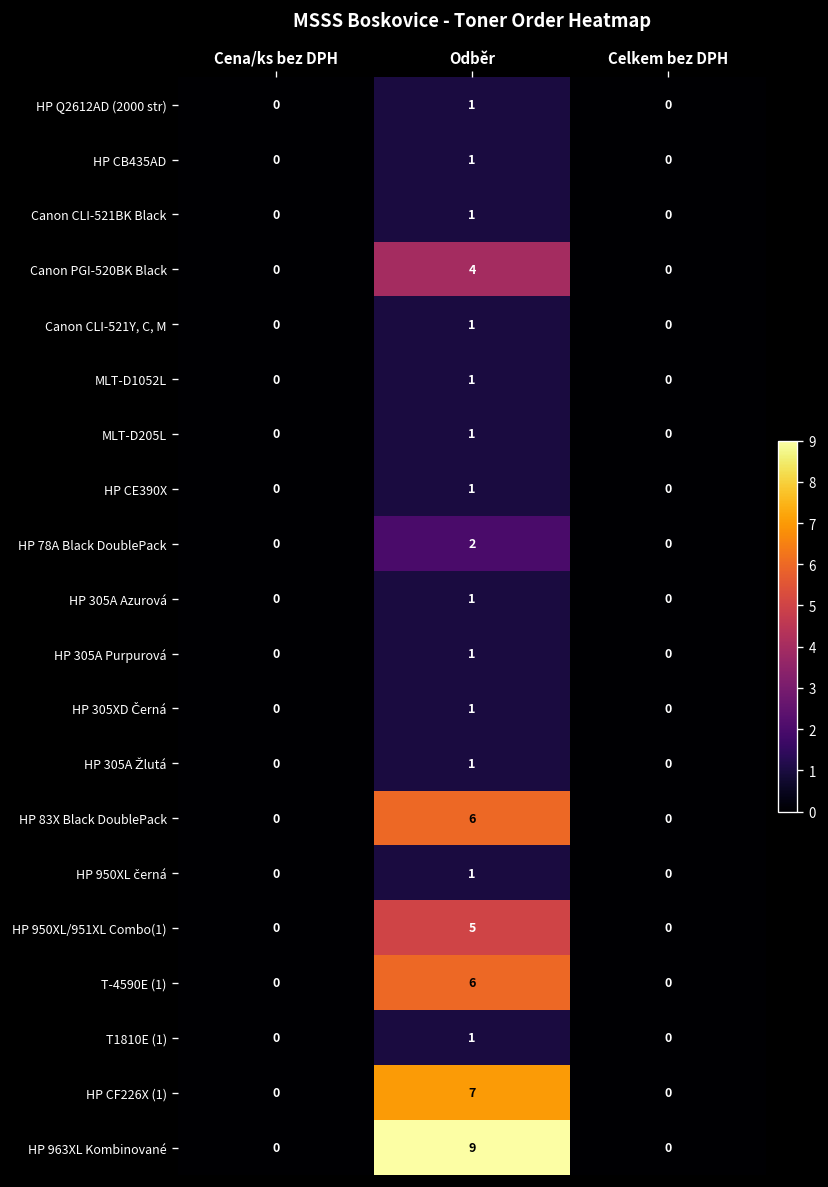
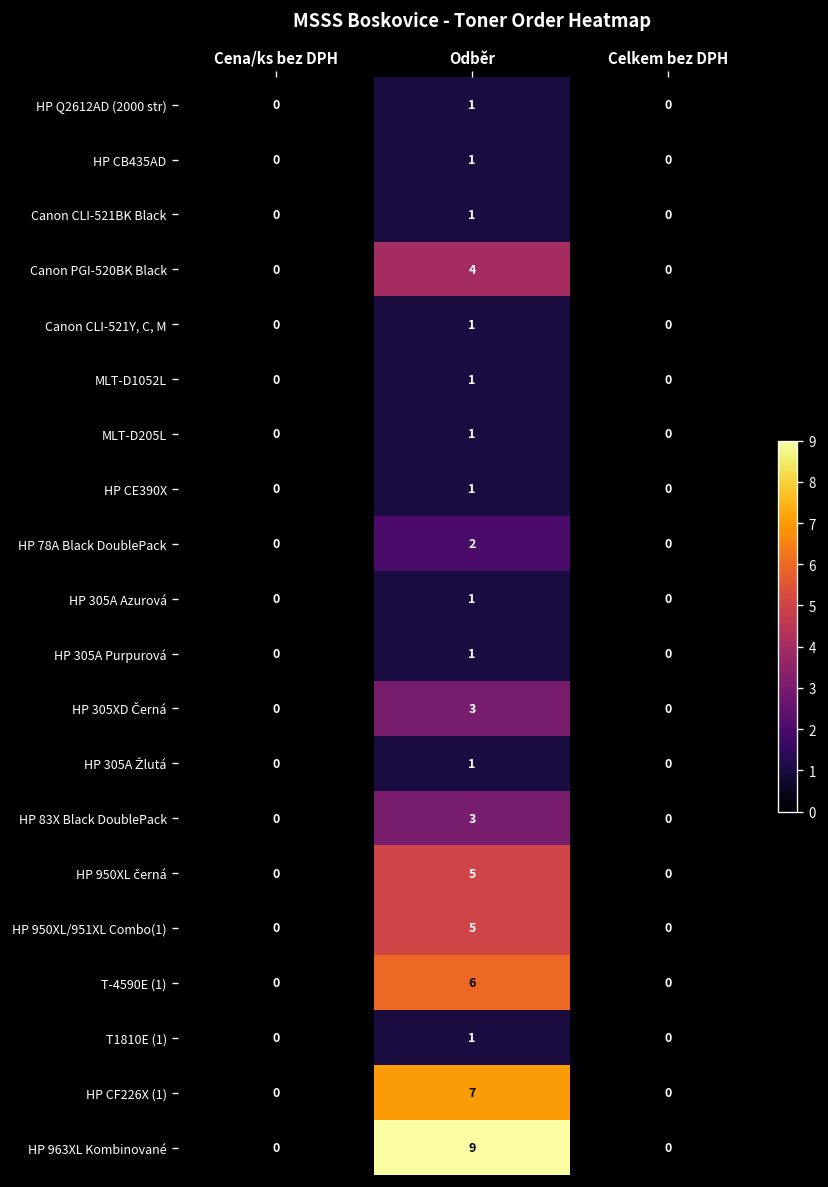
HP 305XD Černá, Odběr: 1 -> 3
HP 83X Black DoublePack, Odběr: 6 -> 3
HP 950XL černá, Odběr: 1 -> 5
